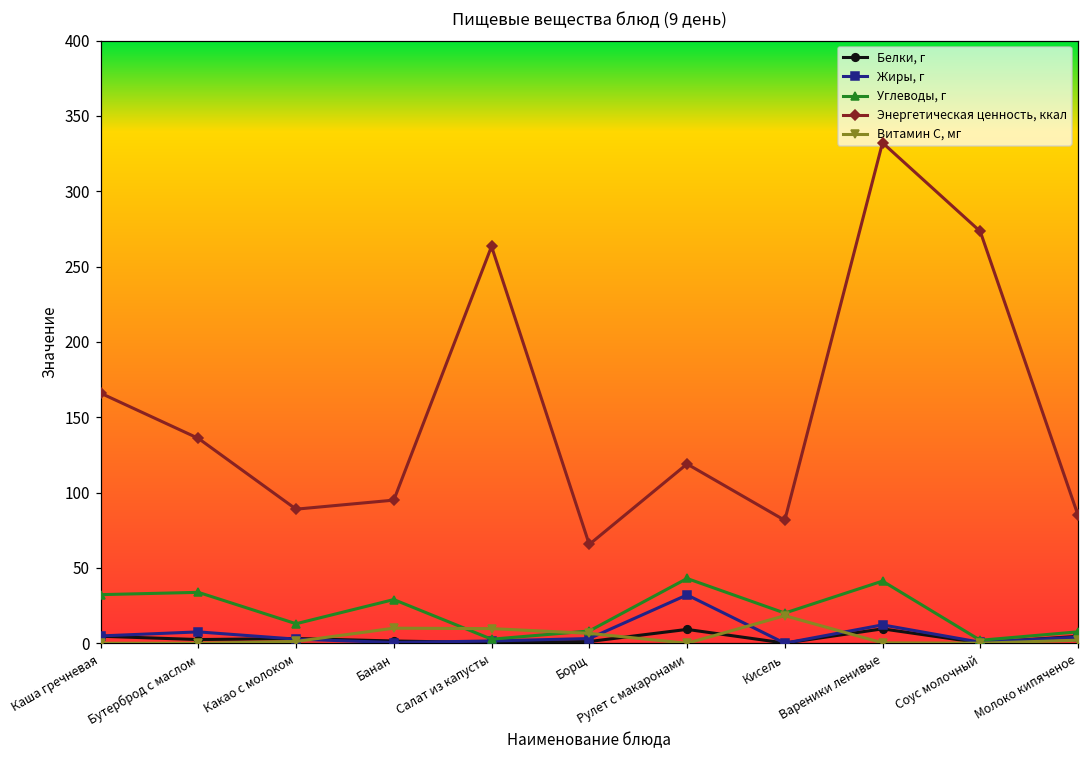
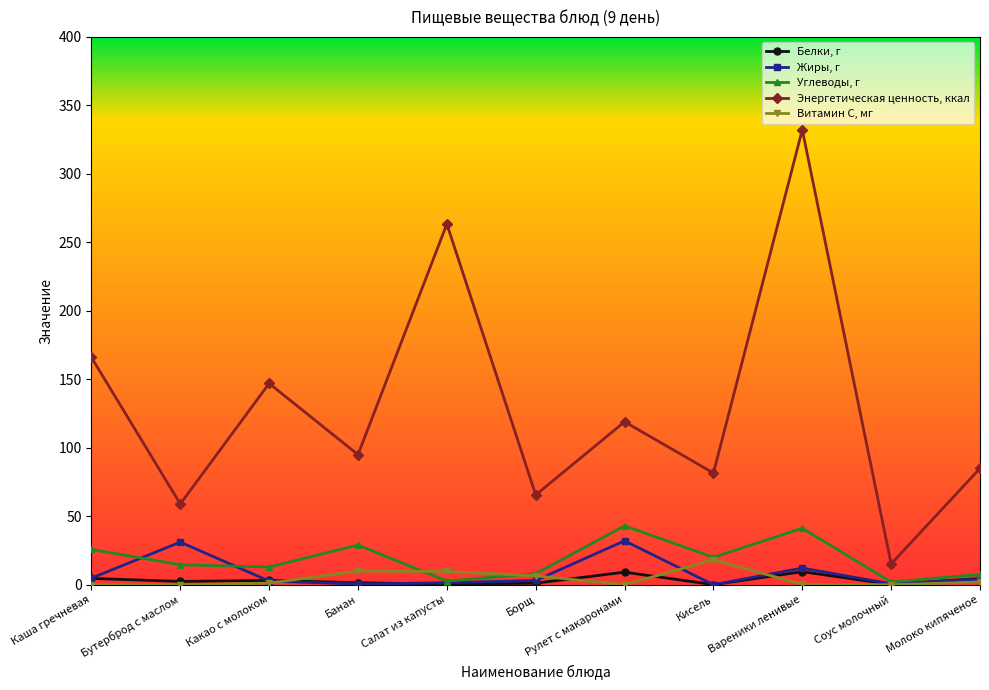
Углеводы, г, Каша гречневая: 32 -> 26
Жиры, г, Бутерброд с маслом: 8 -> 31
Углеводы, г, Бутерброд с маслом: 34 -> 15
Энергетическая ценность, ккал, Бутерброд с маслом: 136 -> 59
Энергетическая ценность, ккал, Какао с молоком: 89 -> 147
Энергетическая ценность, ккал, Соус молочный: 273 -> 15
